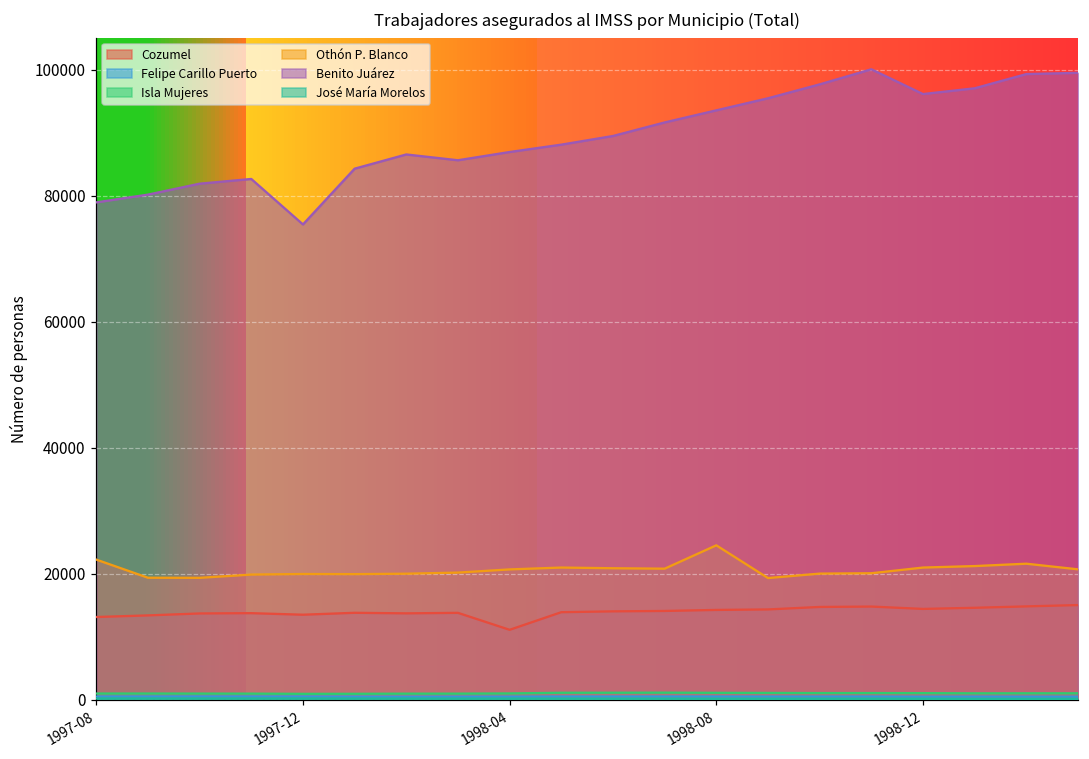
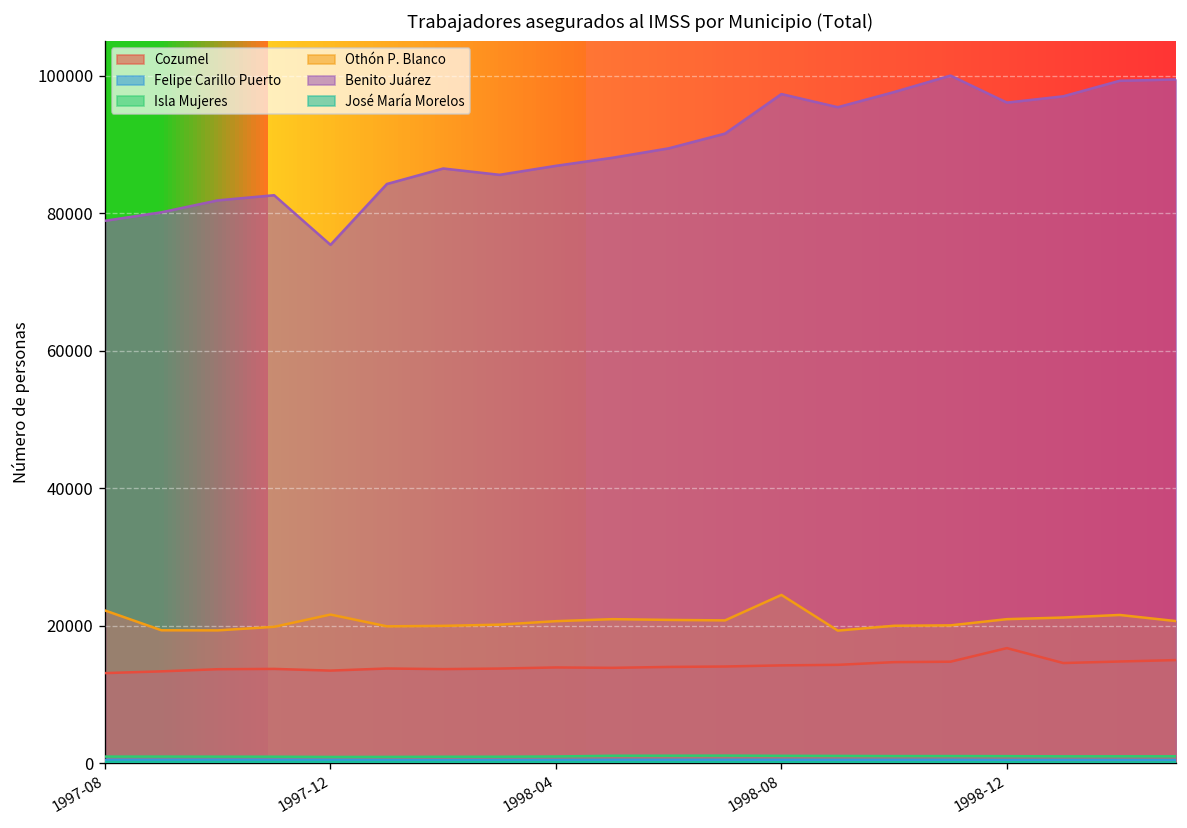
Othón P. Blanco, 1997-12: 20000 -> 22000
Cozumel, 1998-04: 11000 -> 14000
Benito Juárez, 1998-08: 94000 -> 97000
Cozumel, 1998-12: 14000 -> 17000
